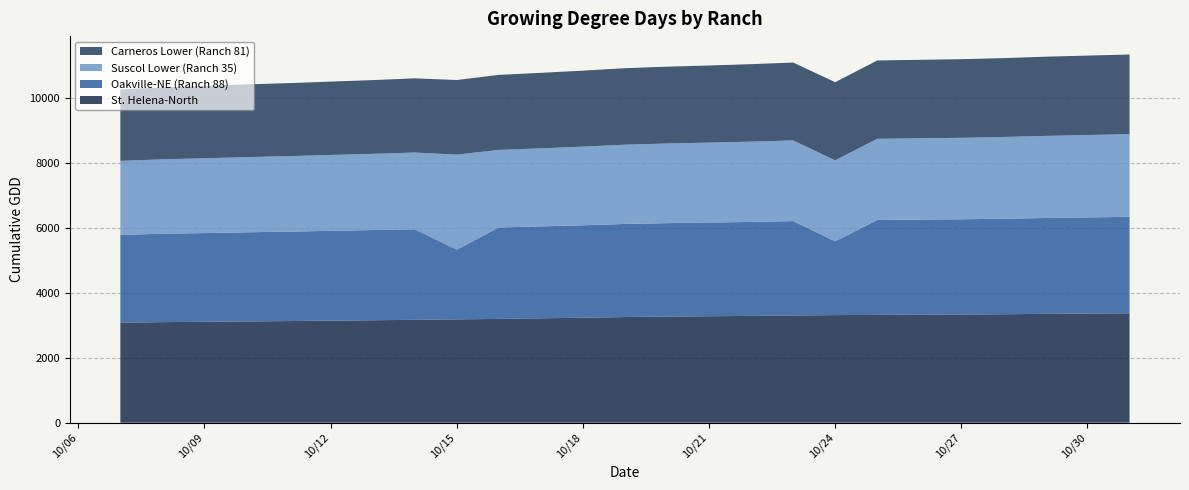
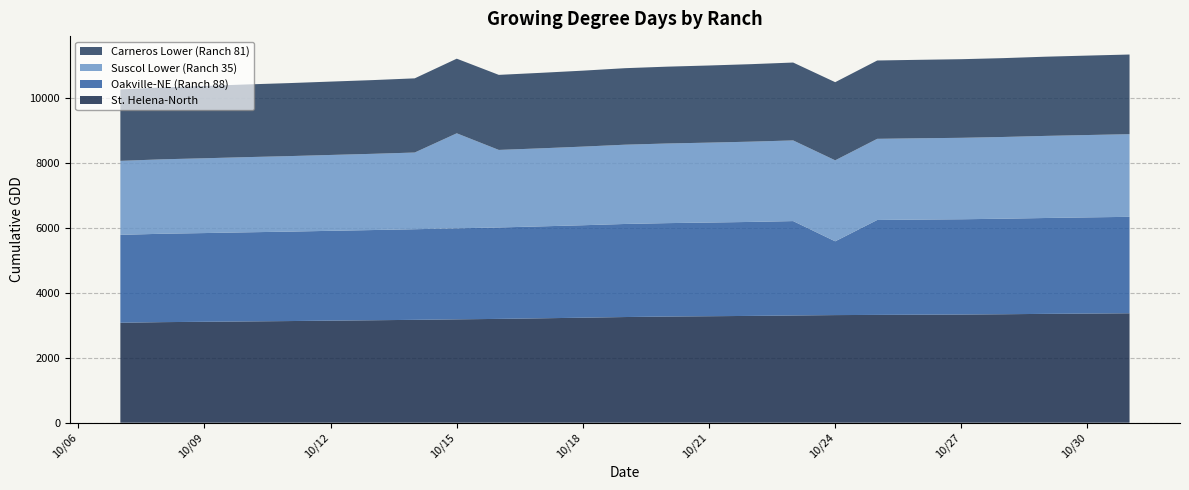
Oakville-NE (Ranch 88), 10/15: 2100 -> 2800
